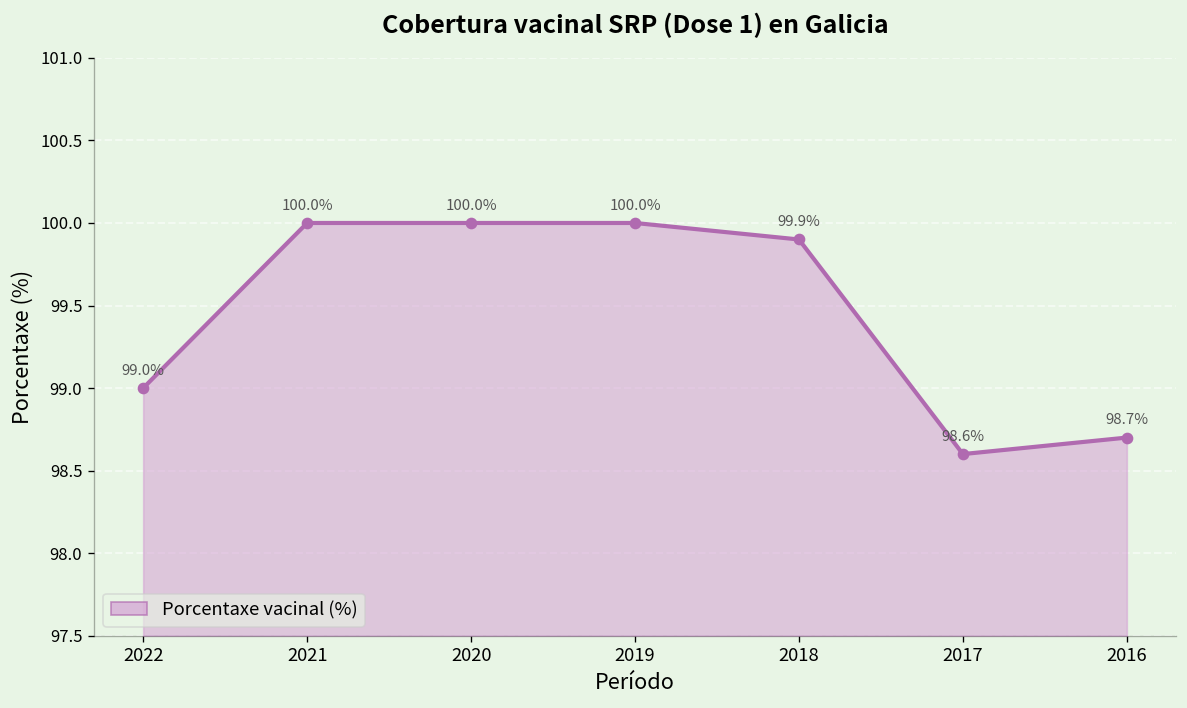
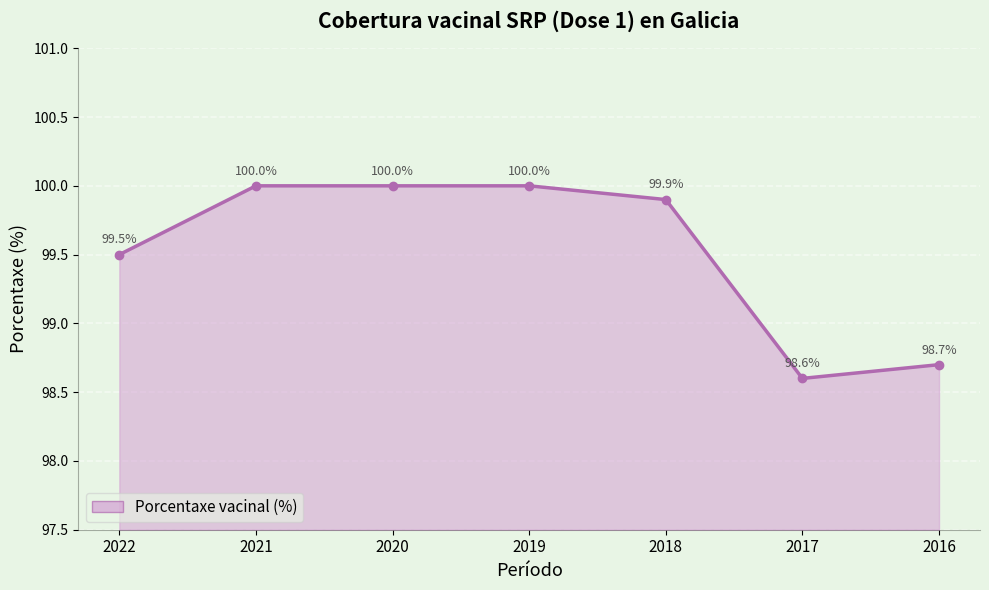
2022: 99.0% -> 99.5%
